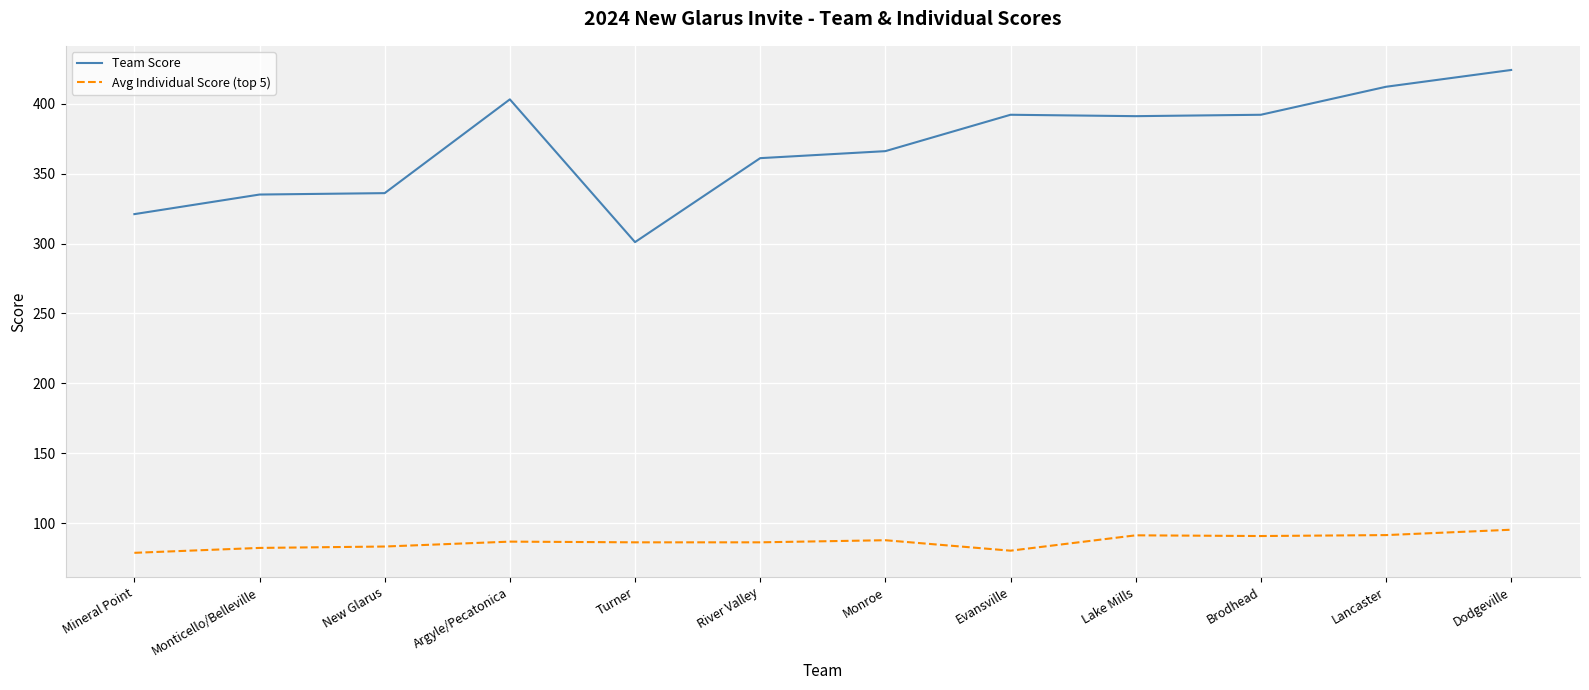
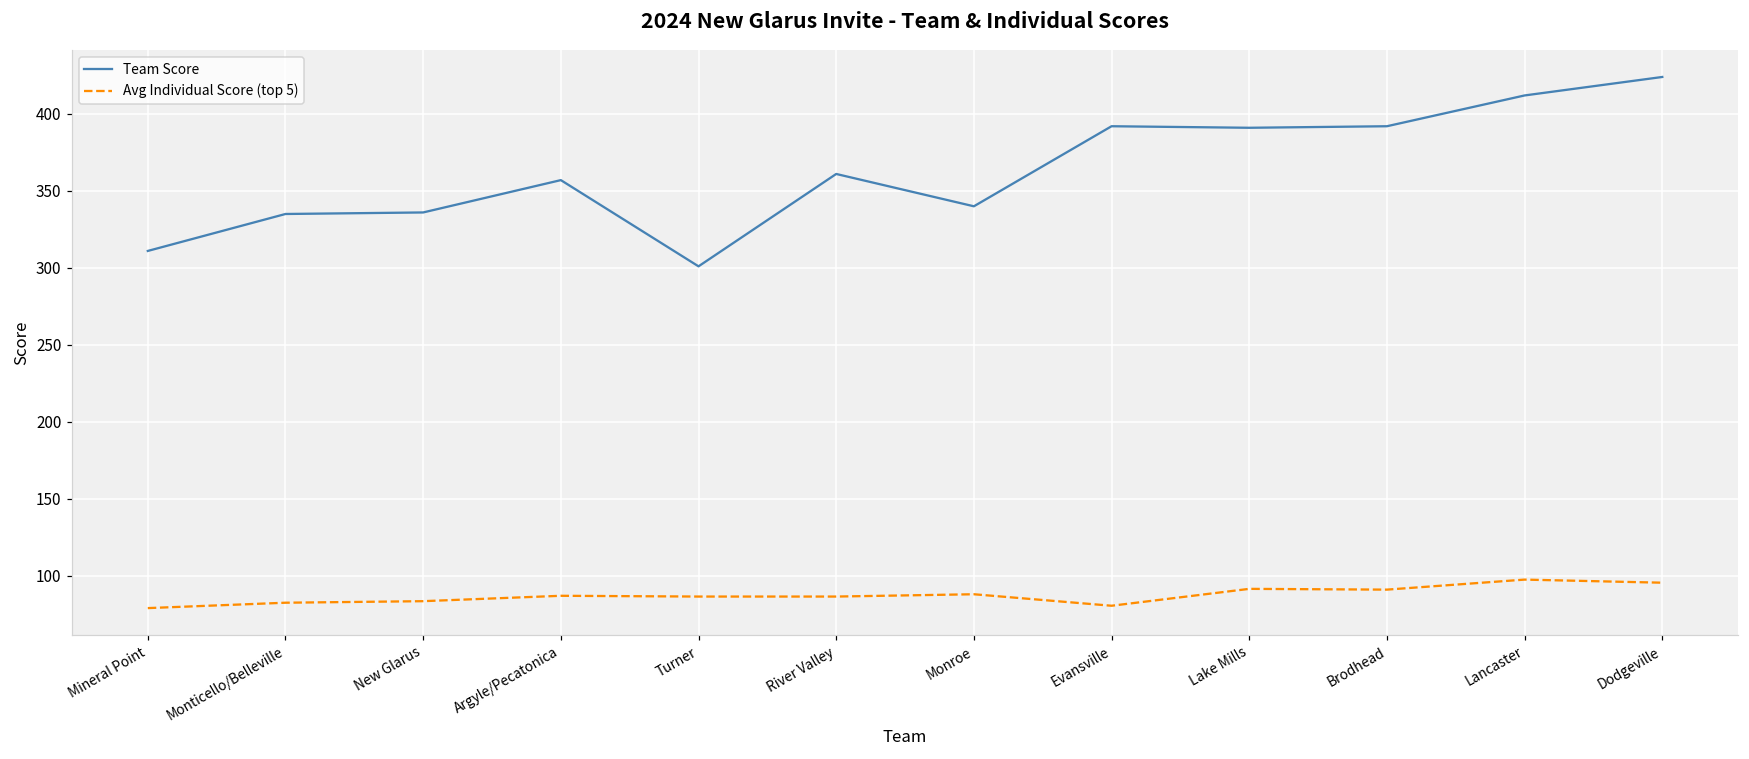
Team Score, Mineral Point: 321 -> 311
Team Score, Argyle/Pecatonica: 403 -> 357
Team Score, Monroe: 366 -> 340
Avg Individual Score (top 5), Lancaster: 92 -> 98
